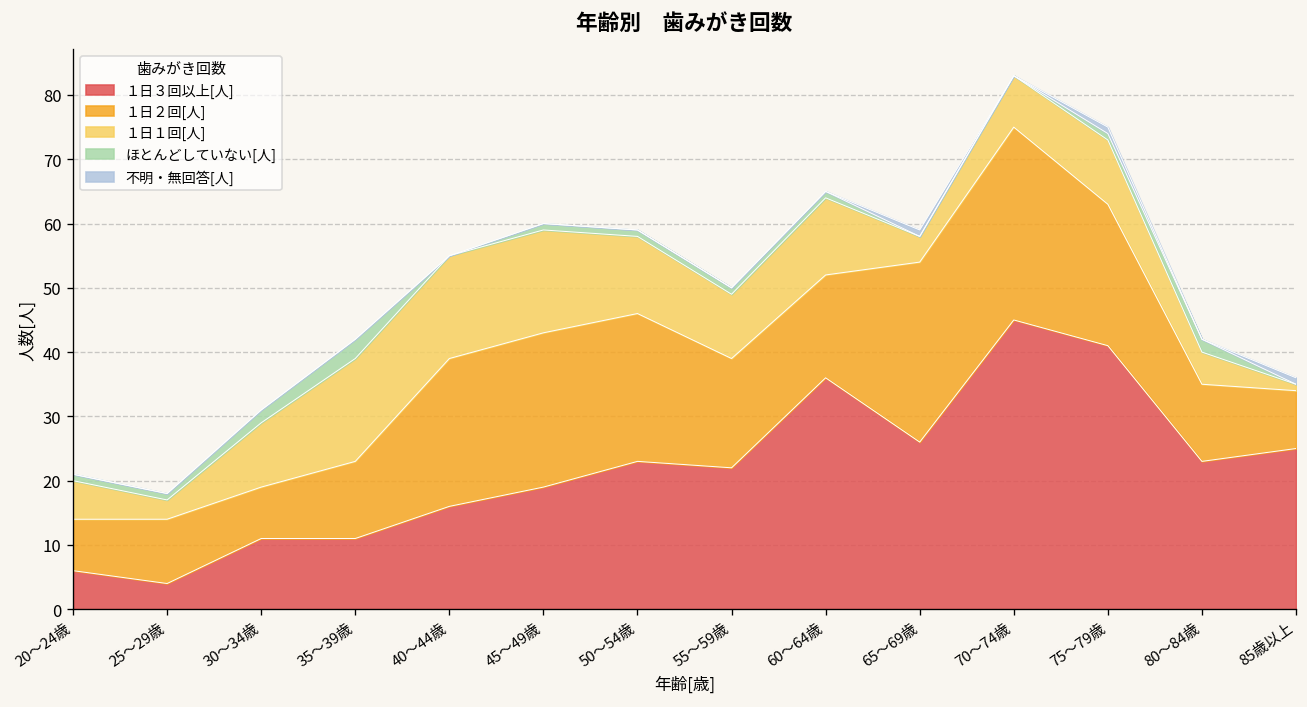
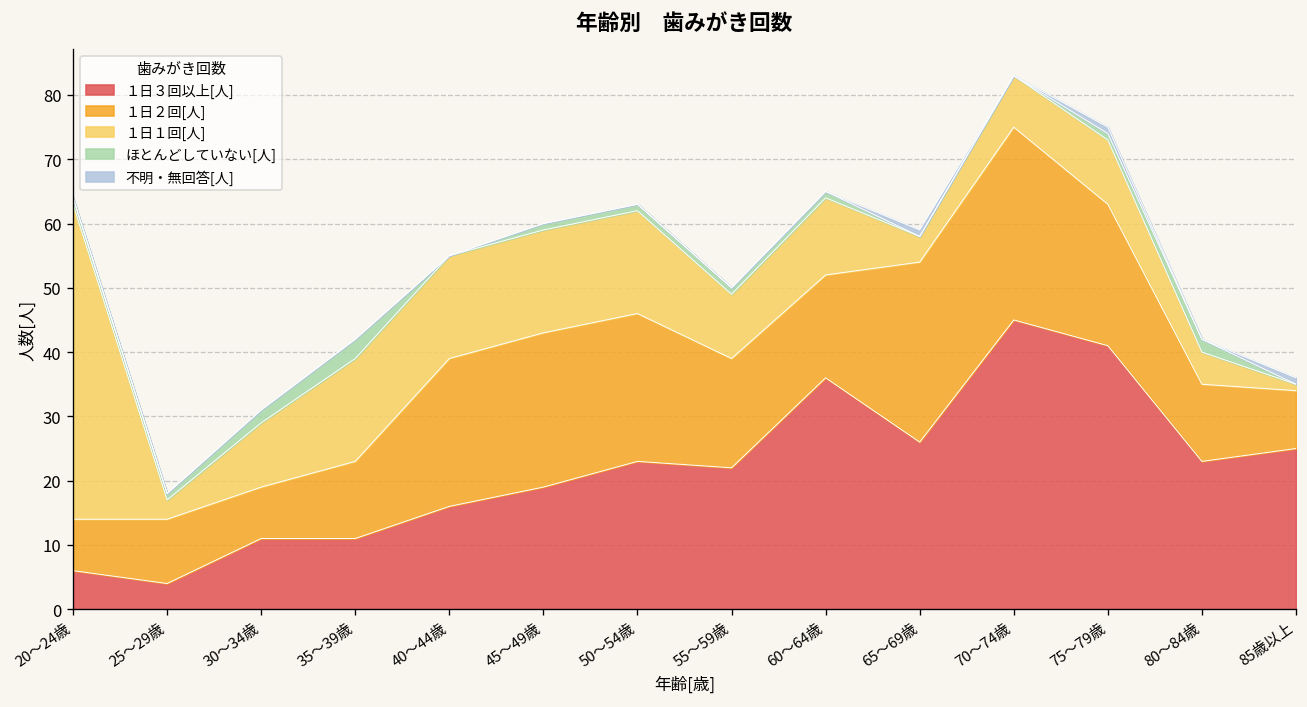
１日１回[人], 20～24歳: 6 -> 49
１日１回[人], 50～54歳: 12 -> 16
